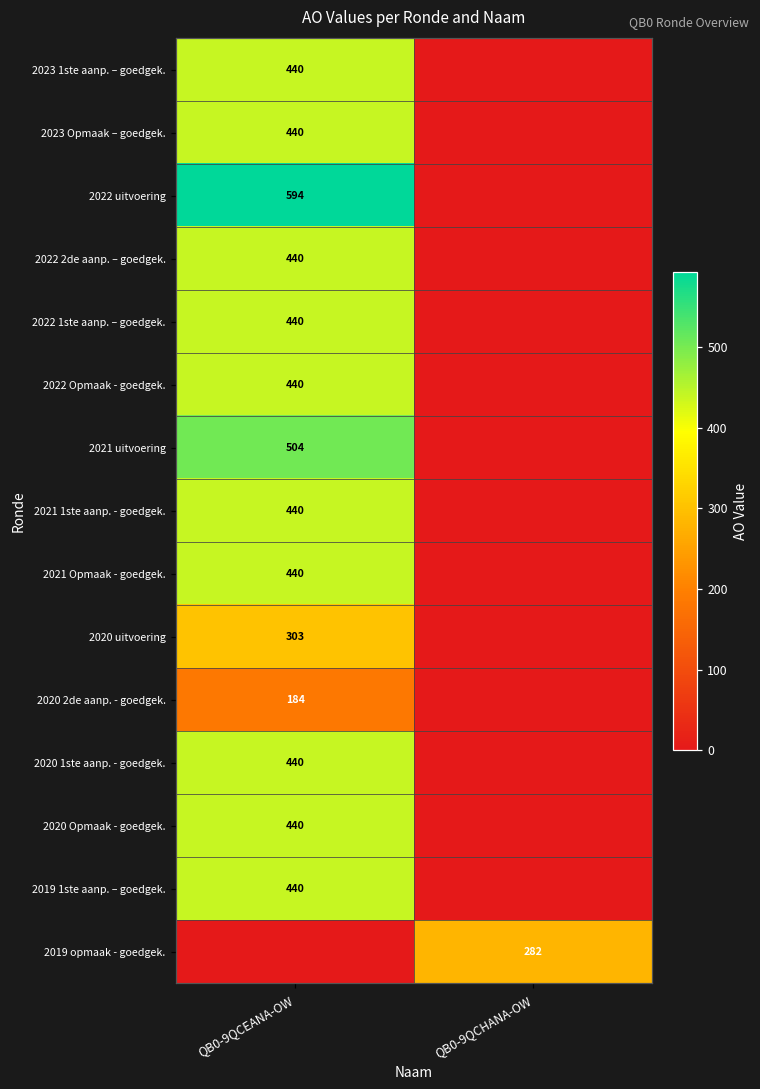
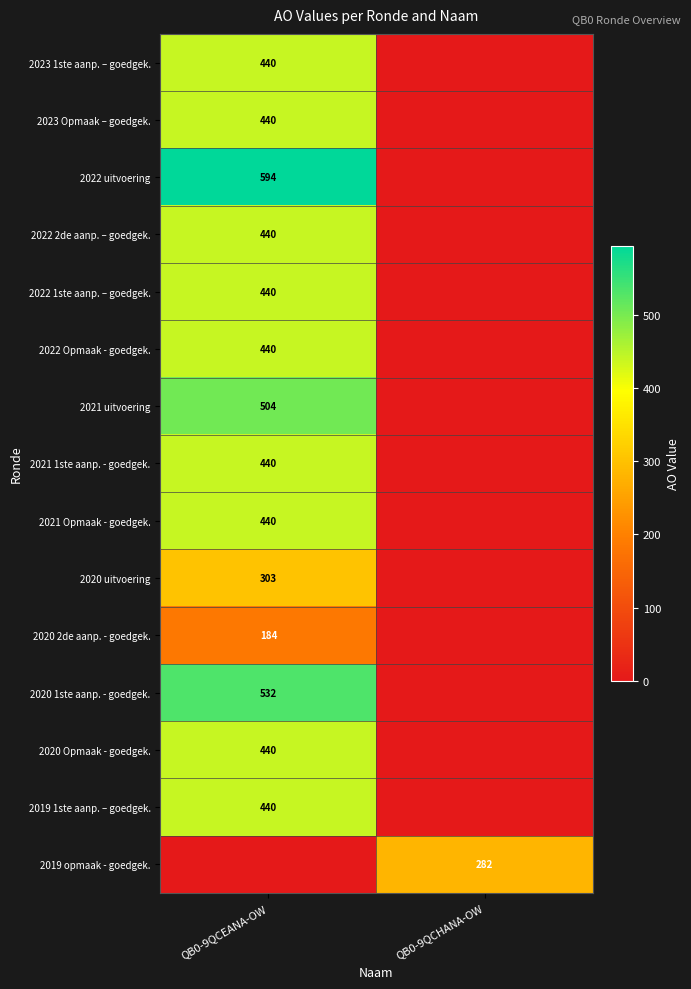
2020 1ste aanp. - goedgek., QB0-9QCEANA-OW: 440 -> 532
